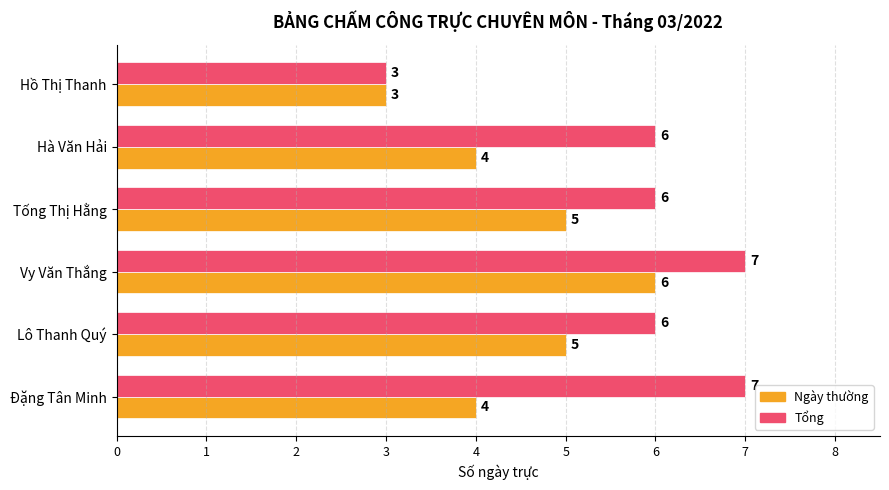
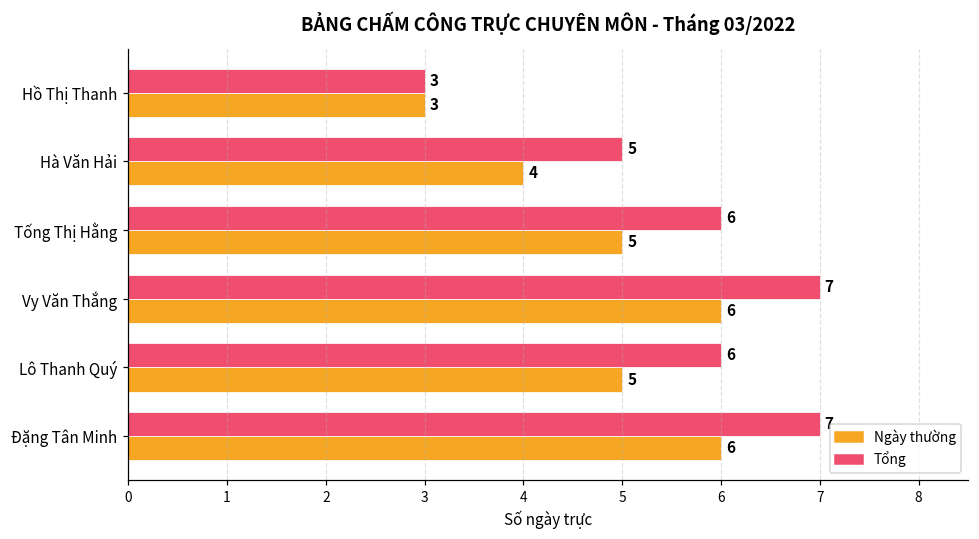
Tổng, Hà Văn Hải: 6 -> 5
Ngày thường, Đặng Tân Minh: 4 -> 6
